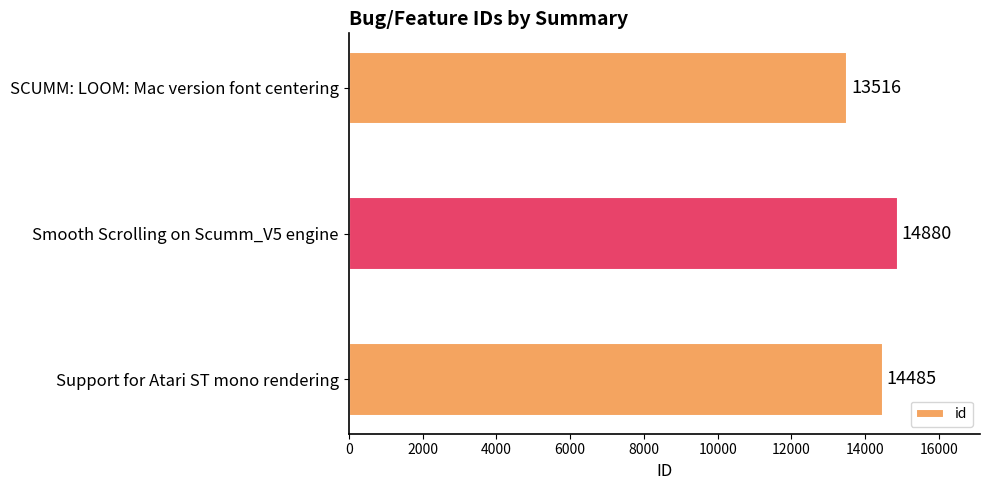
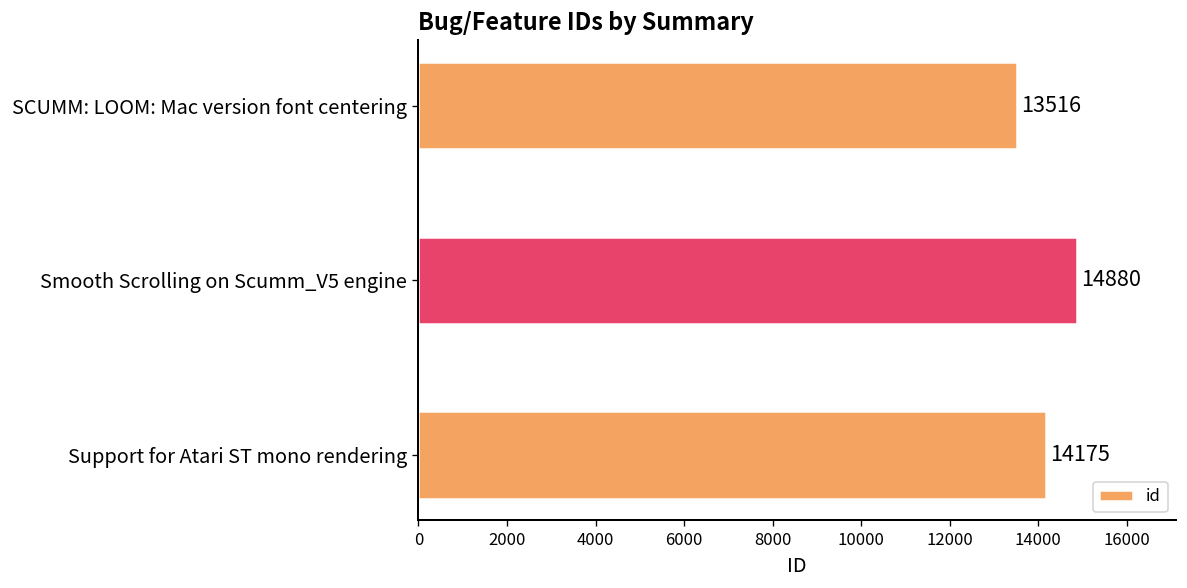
Support for Atari ST mono rendering: 14485 -> 14175
